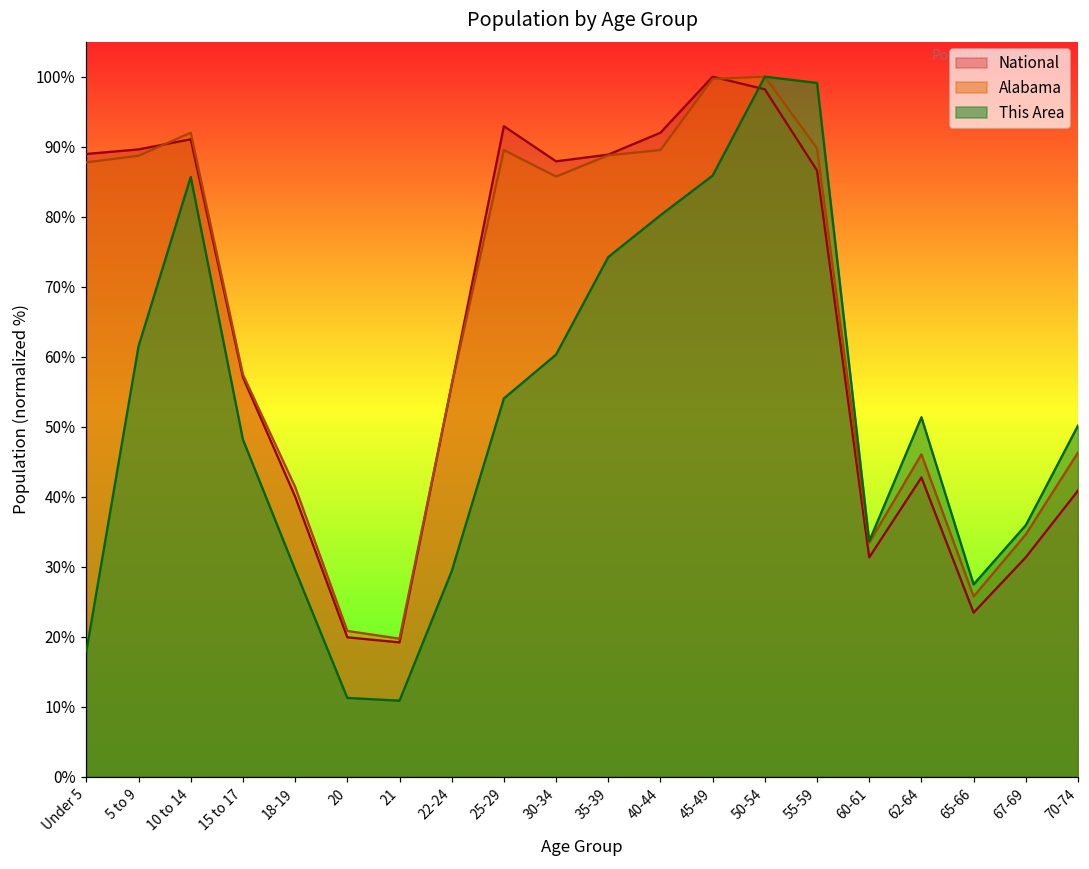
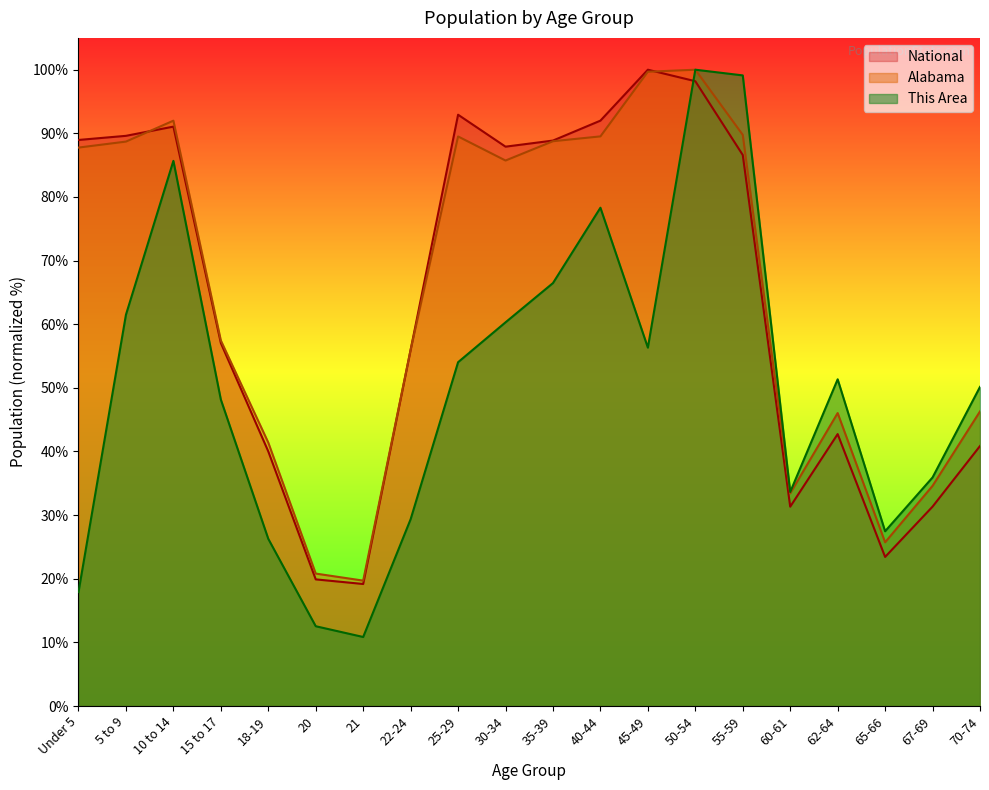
This Area, 18-19: 30% -> 26%
This Area, 20: 11% -> 13%
This Area, 35-39: 74% -> 66%
This Area, 40-44: 80% -> 78%
This Area, 45-49: 86% -> 56%
